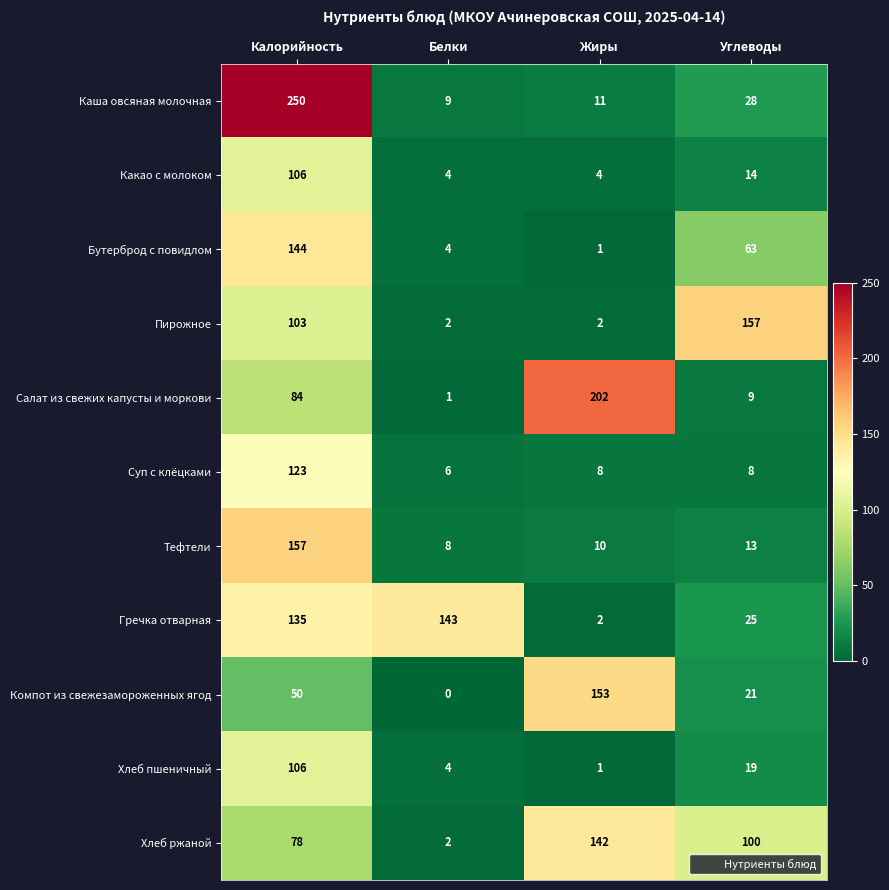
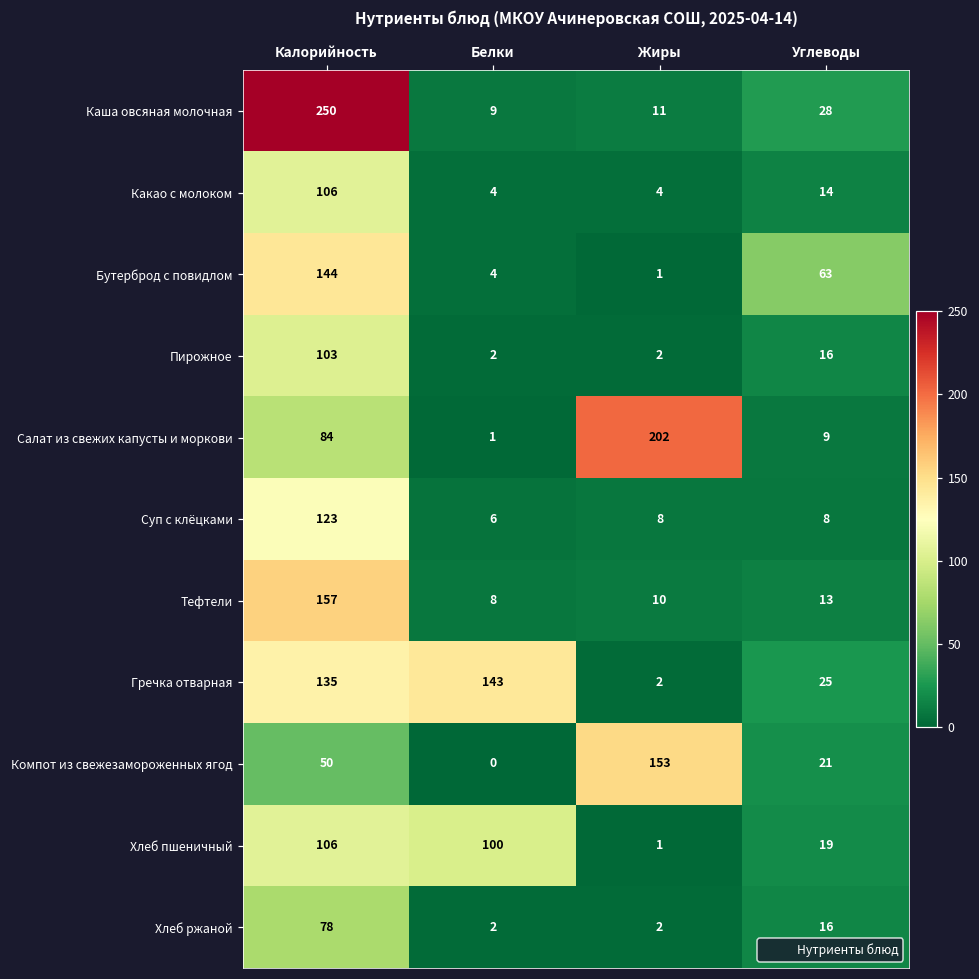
Пирожное, Углеводы: 157 -> 16
Хлеб пшеничный, Белки: 4 -> 100
Хлеб ржаной, Жиры: 142 -> 2
Хлеб ржаной, Углеводы: 100 -> 16
